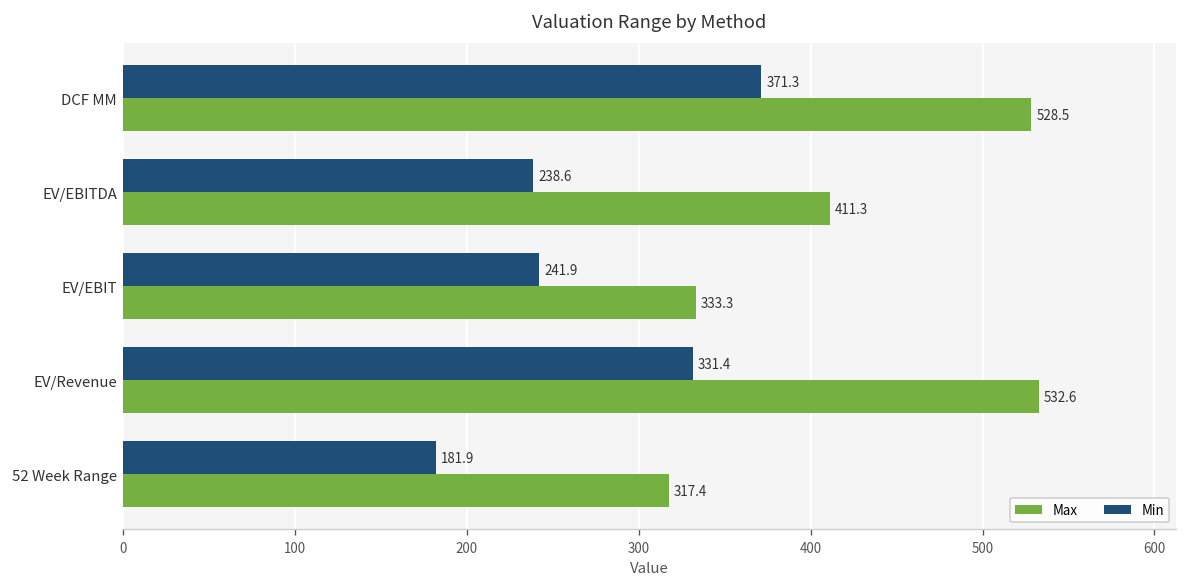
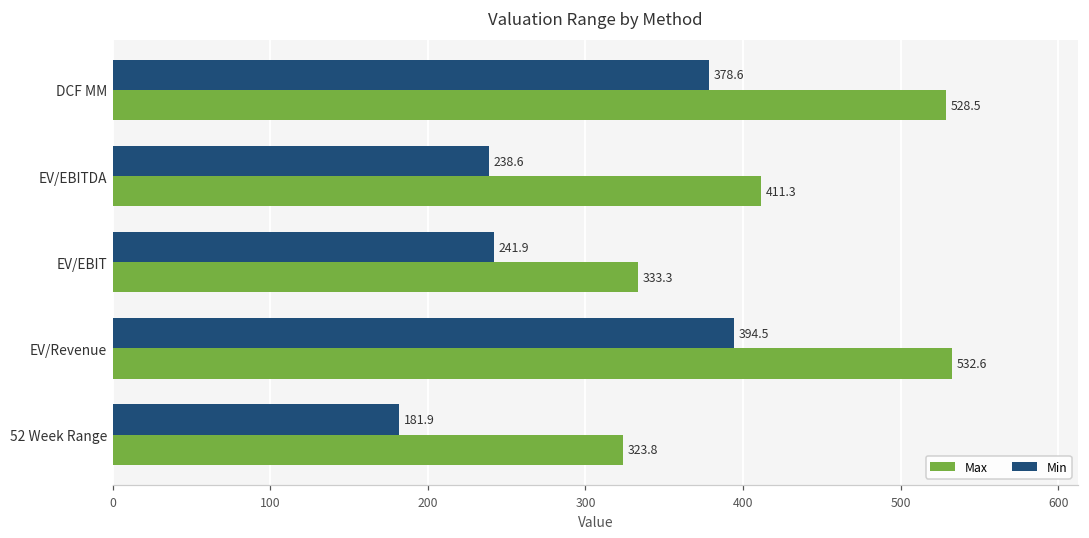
Min, DCF MM: 371.3 -> 378.6
Min, EV/Revenue: 331.4 -> 394.5
Max, 52 Week Range: 317.4 -> 323.8
